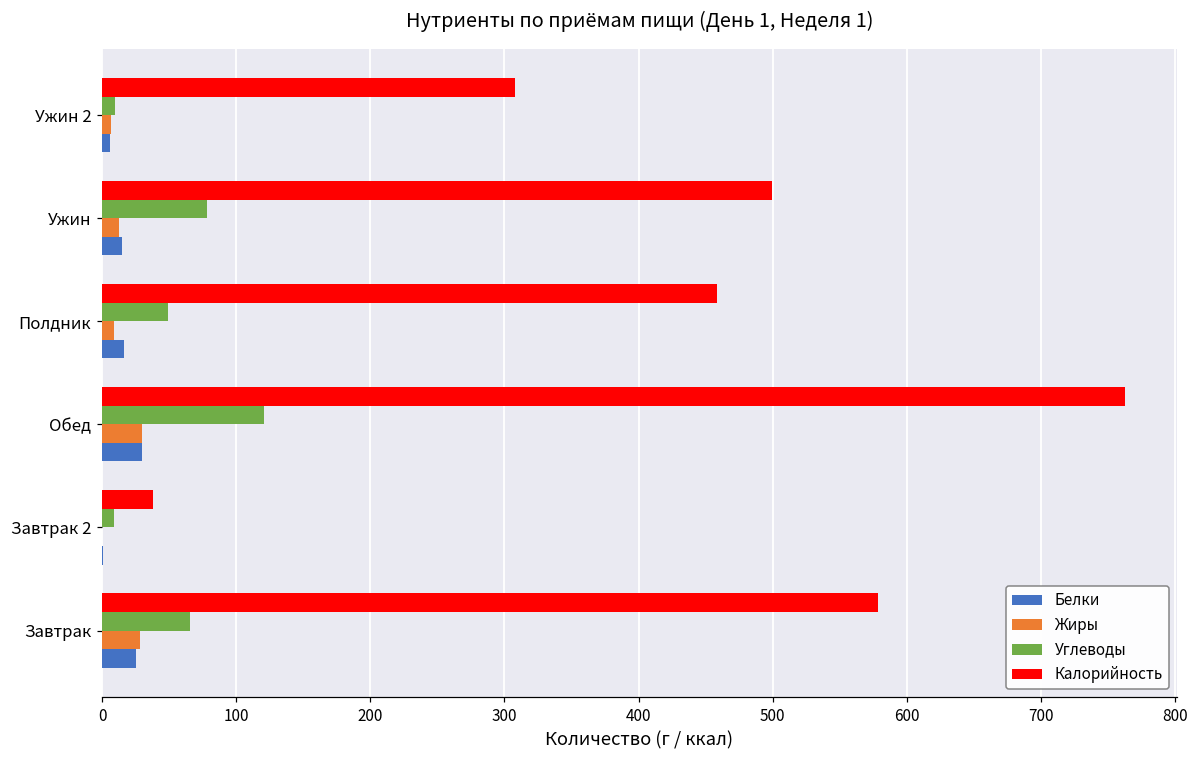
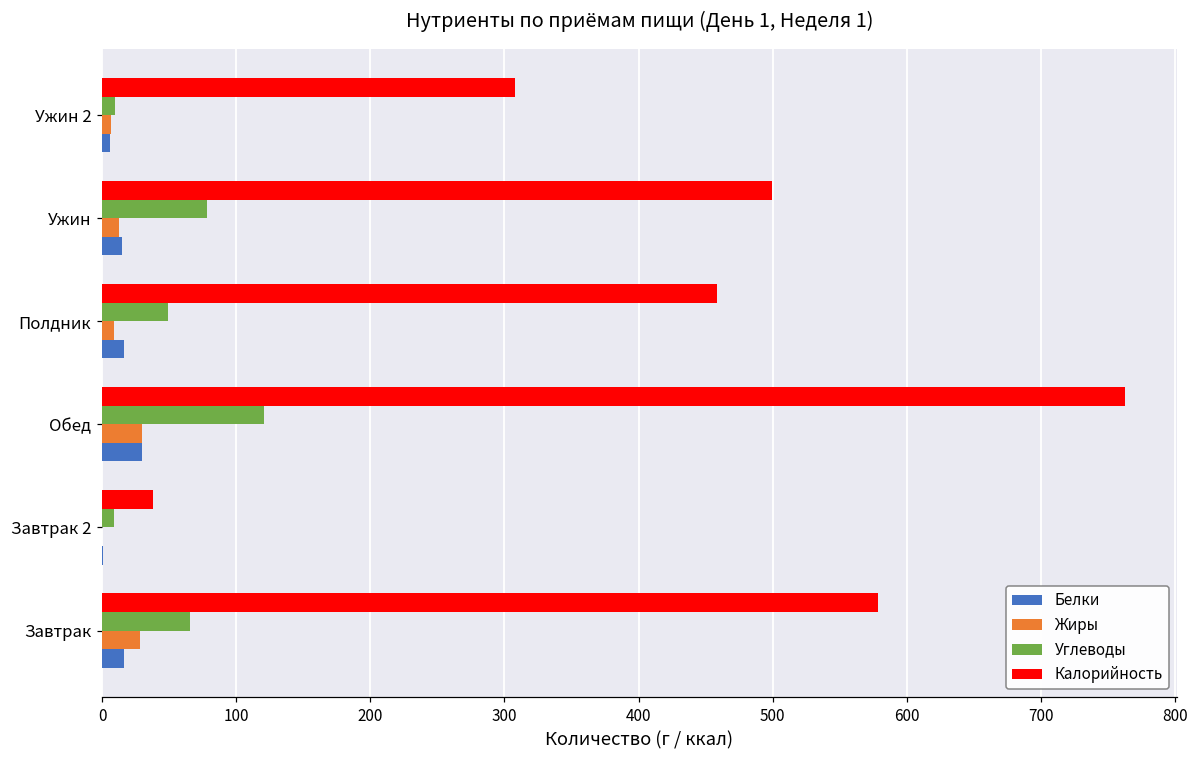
Белки, Завтрак: 25 -> 17
